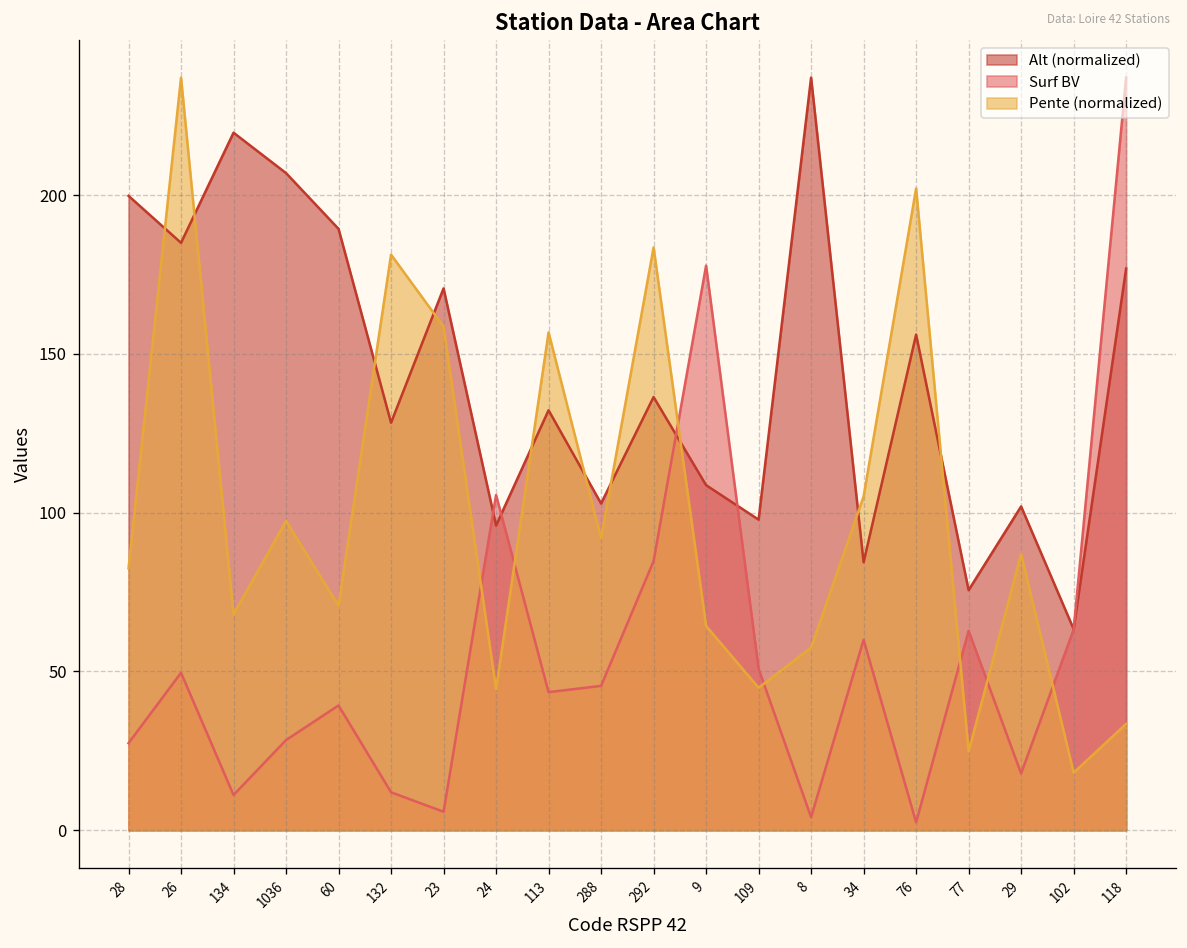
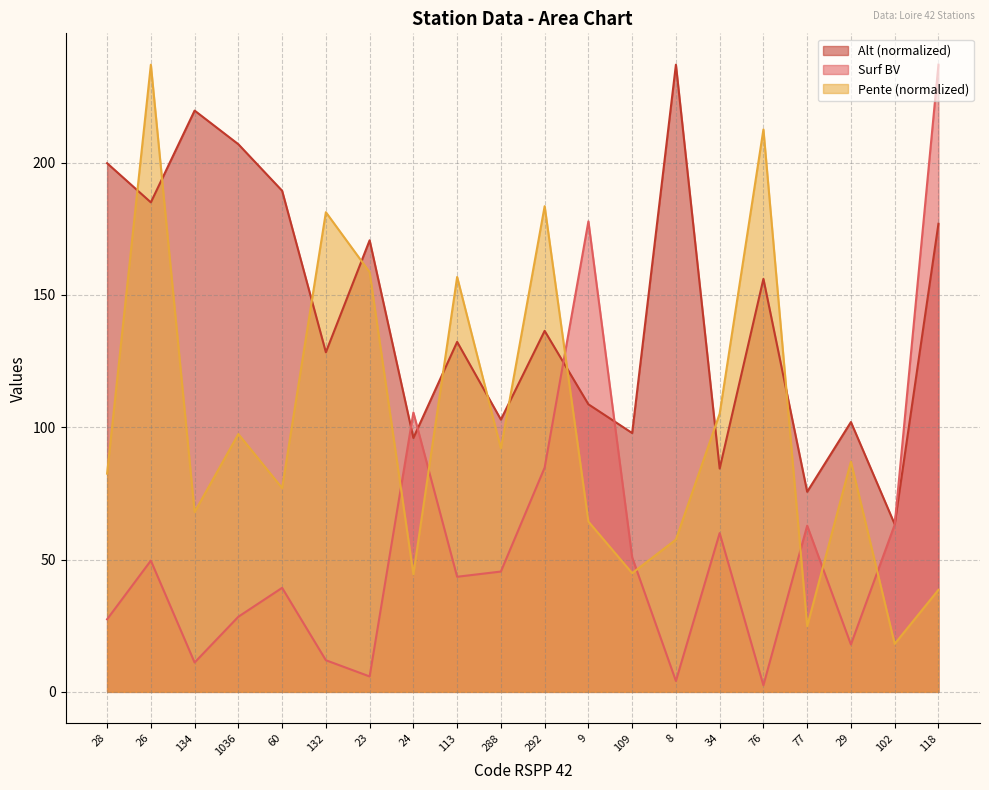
Pente (normalized), 60: 71 -> 77
Pente (normalized), 76: 202 -> 213
Pente (normalized), 118: 33 -> 39
